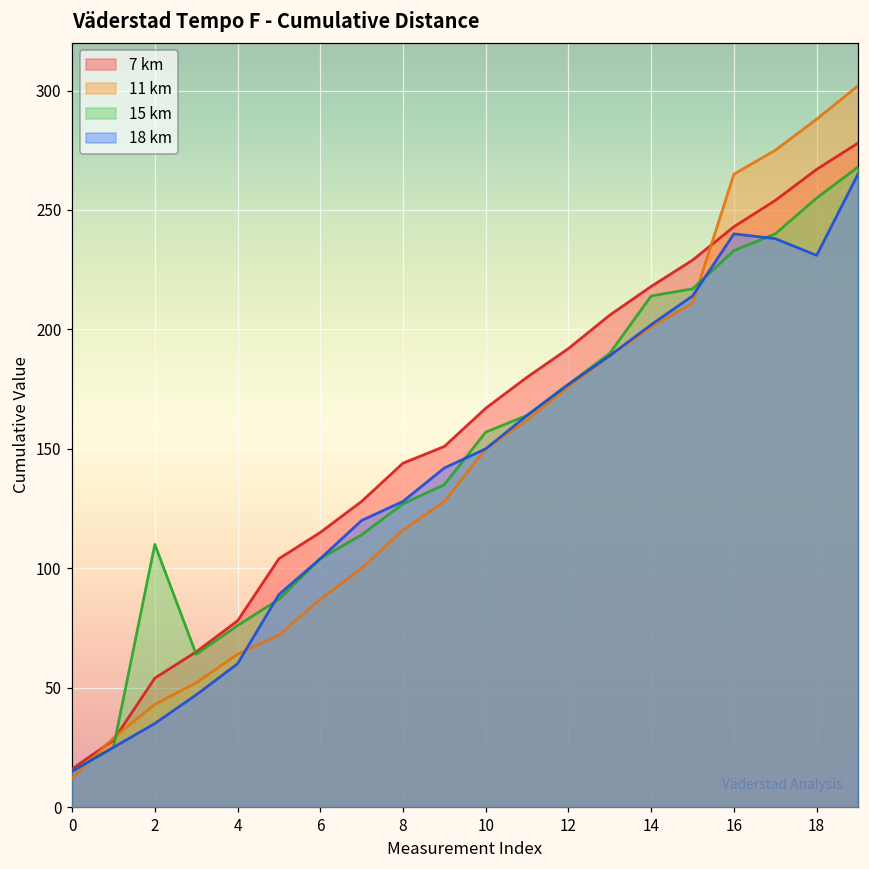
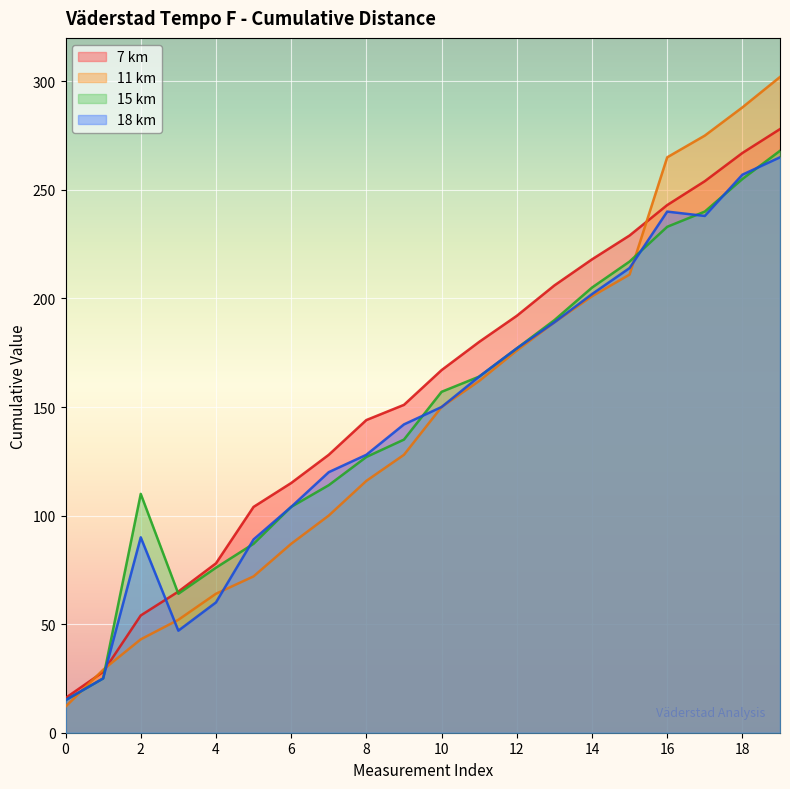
18 km, 2: 35 -> 90
15 km, 14: 214 -> 205
18 km, 18: 231 -> 257
